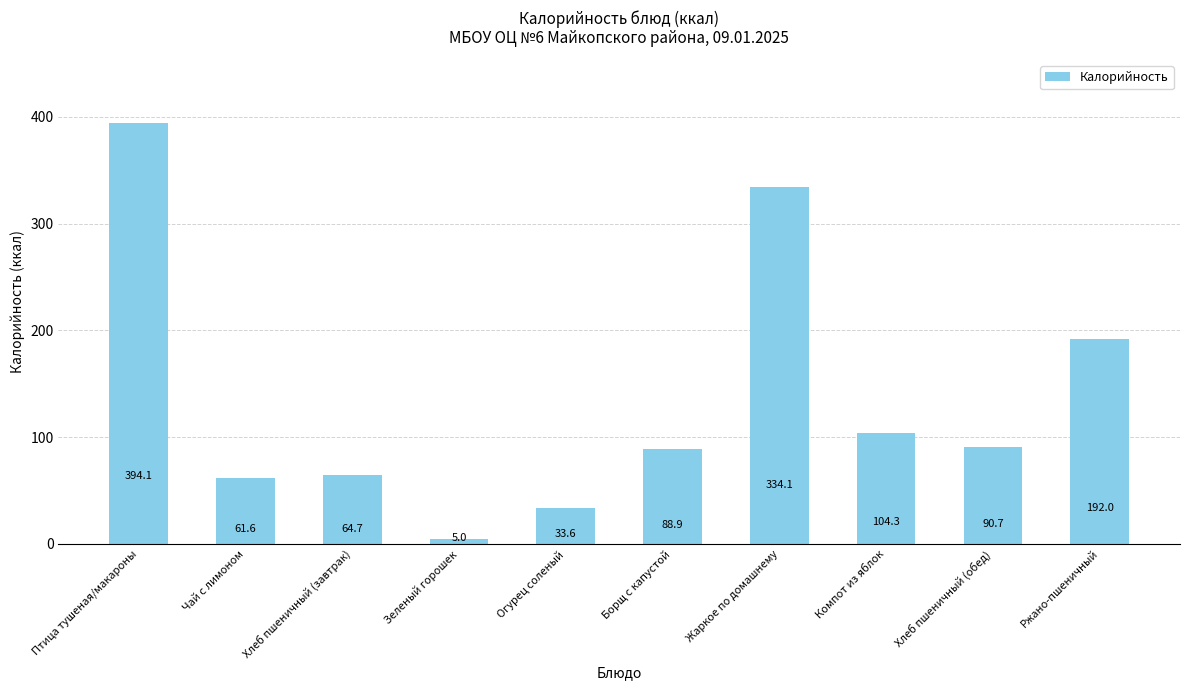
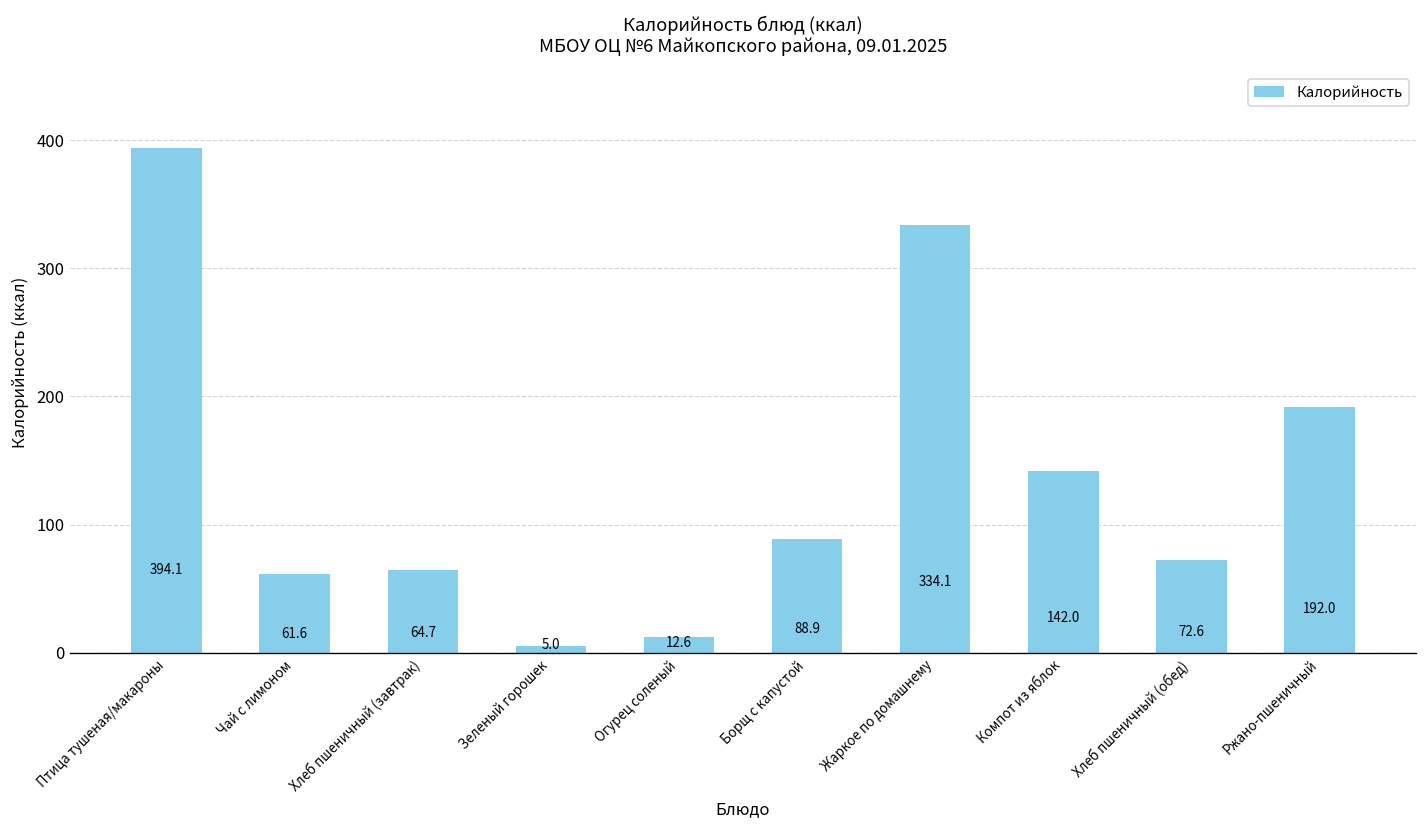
Огурец соленый: 33.6 -> 12.6
Компот из яблок: 104.3 -> 142.0
Хлеб пшеничный (обед): 90.7 -> 72.6
